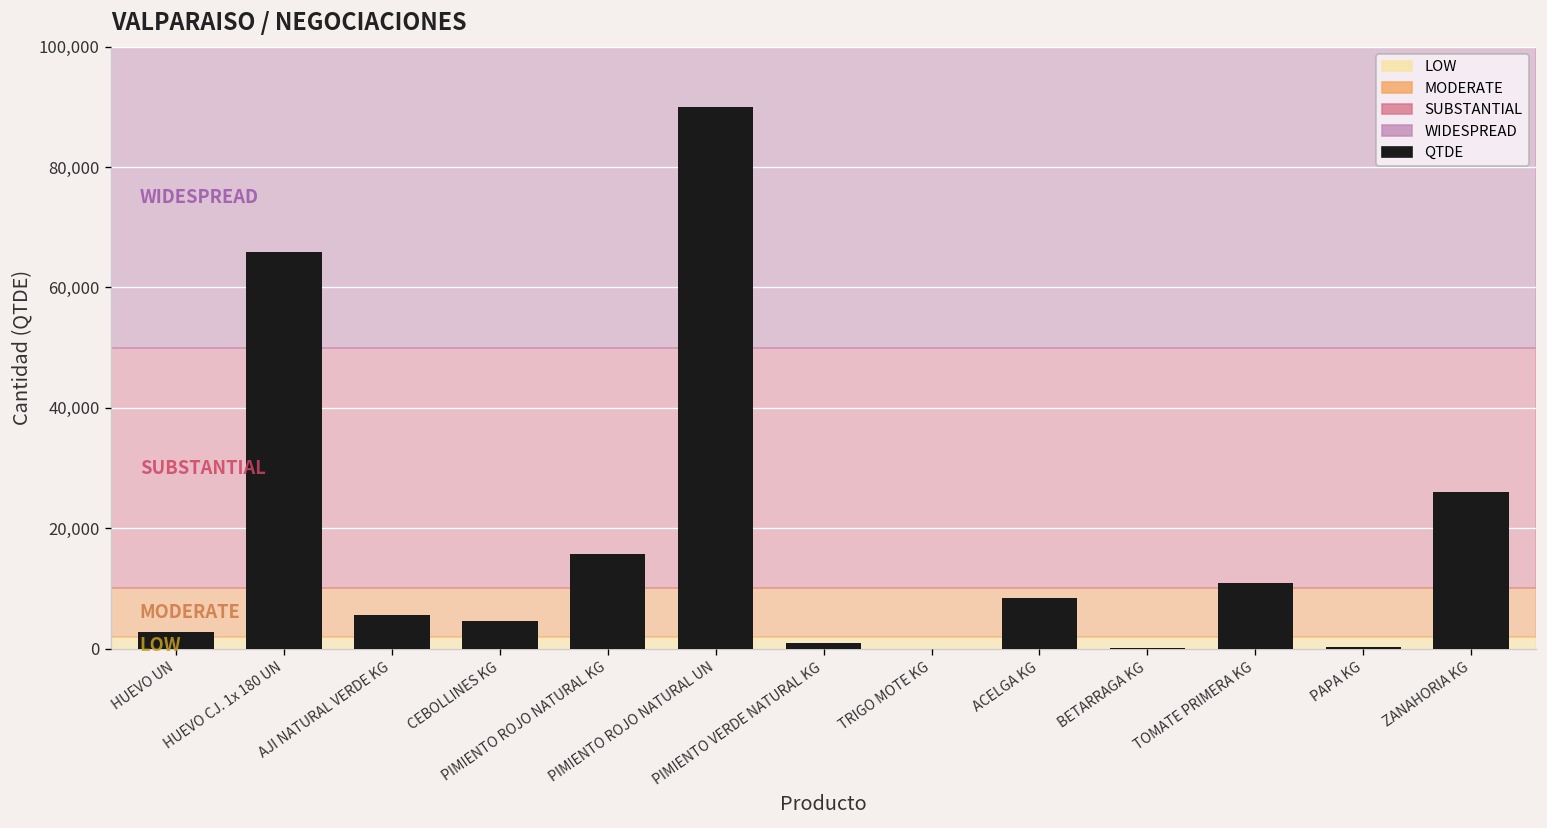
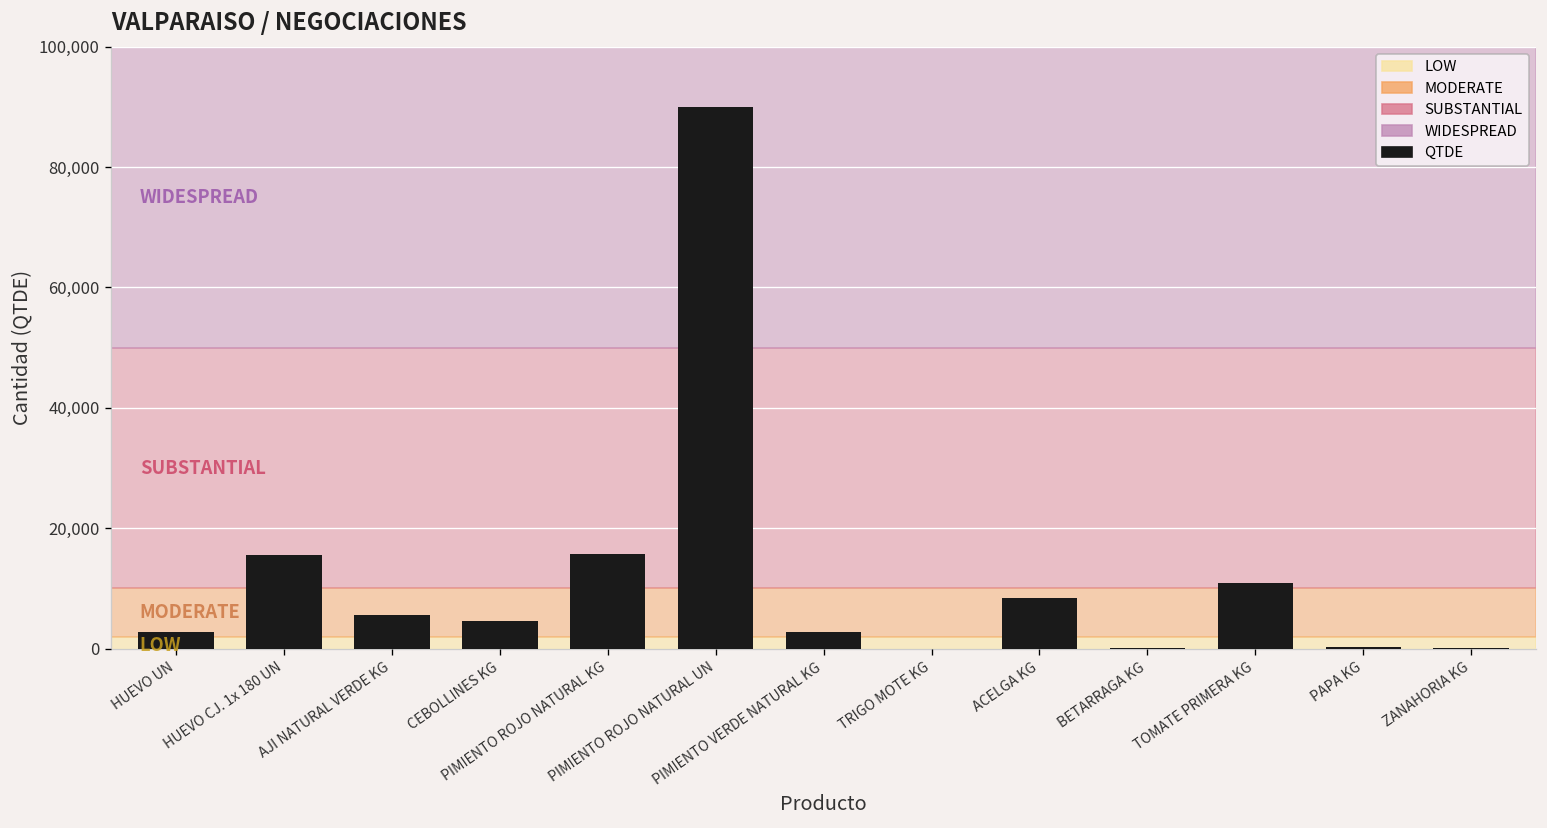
HUEVO CJ. 1x 180 UN: 66,000 -> 16,000
PIMIENTO VERDE NATURAL KG: 1,000 -> 3,000
ZANAHORIA KG: 26,000 -> 0
